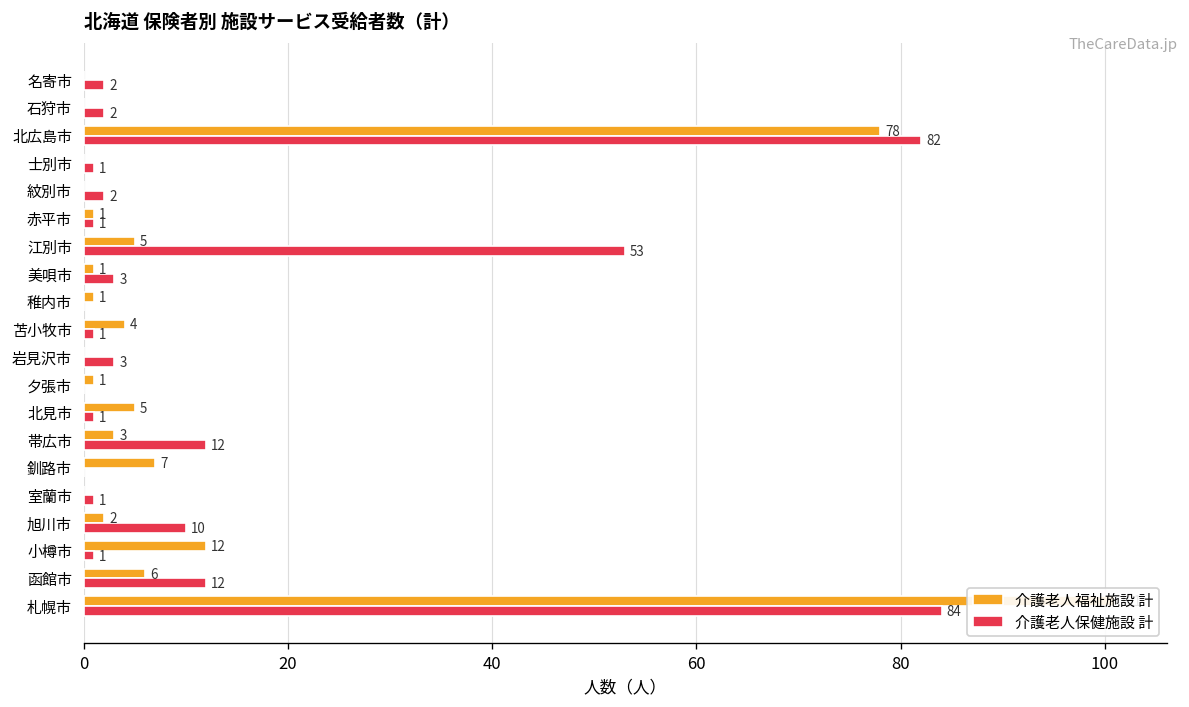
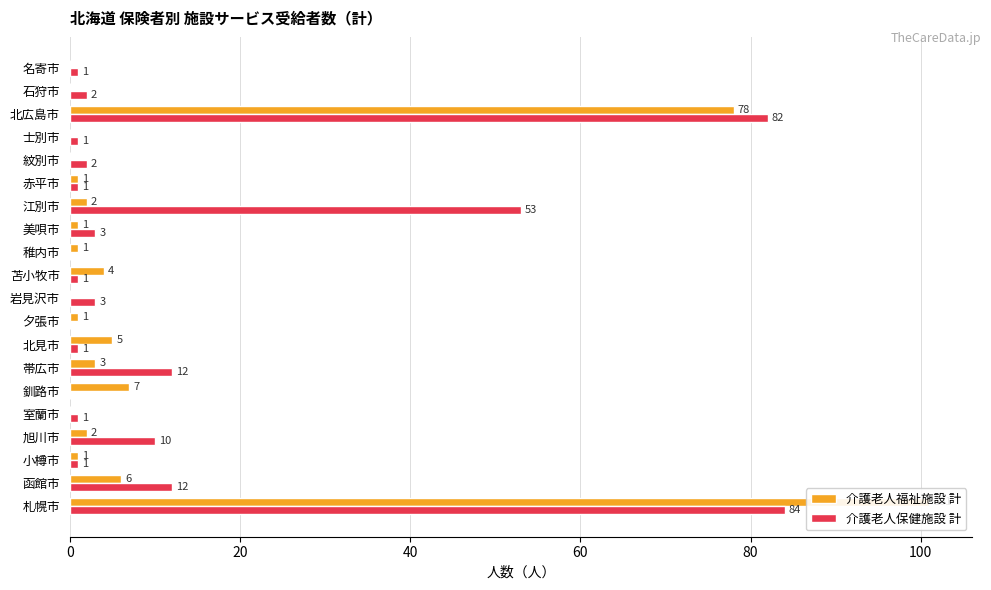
介護老人保健施設 計, 名寄市: 2 -> 1
介護老人福祉施設 計, 江別市: 5 -> 2
介護老人福祉施設 計, 小樽市: 12 -> 1
